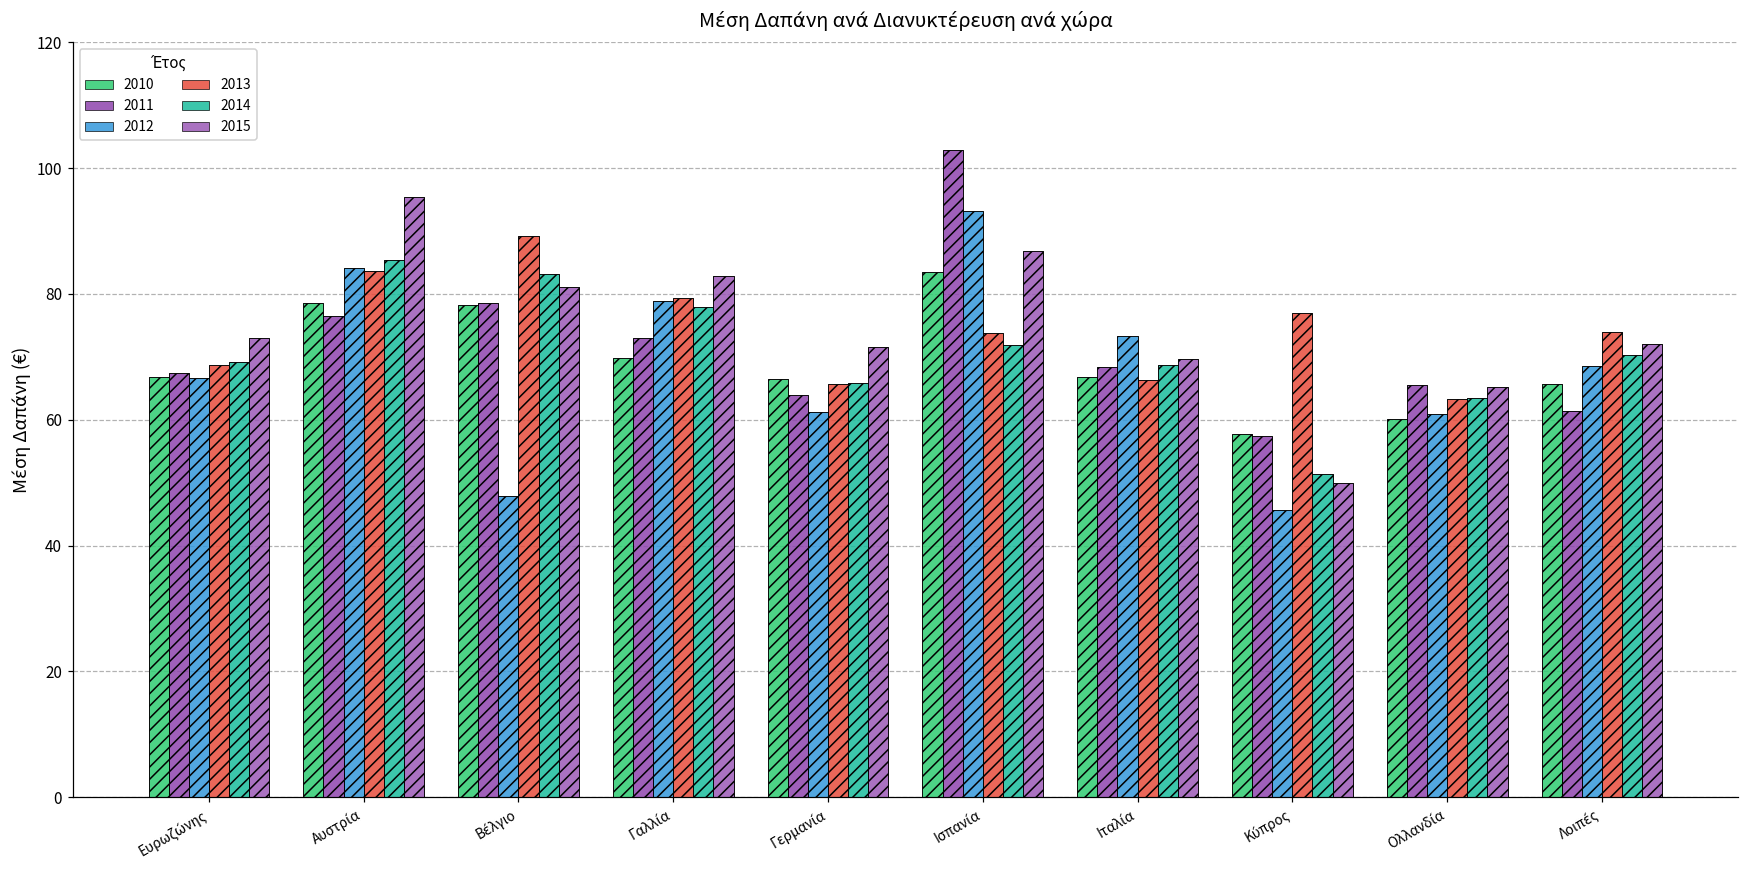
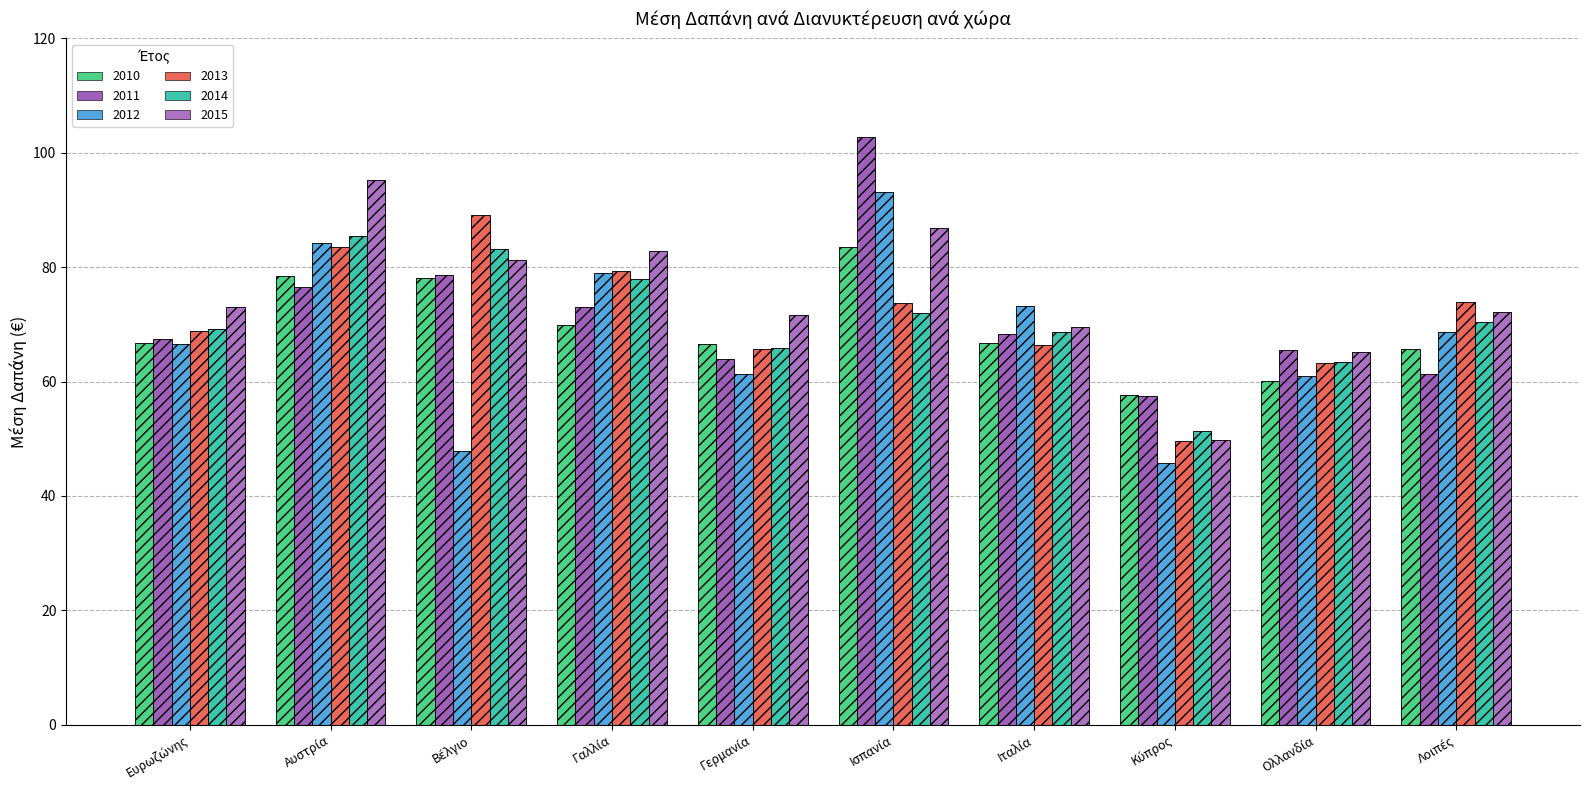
2013, Κύπρος: 77 -> 50
